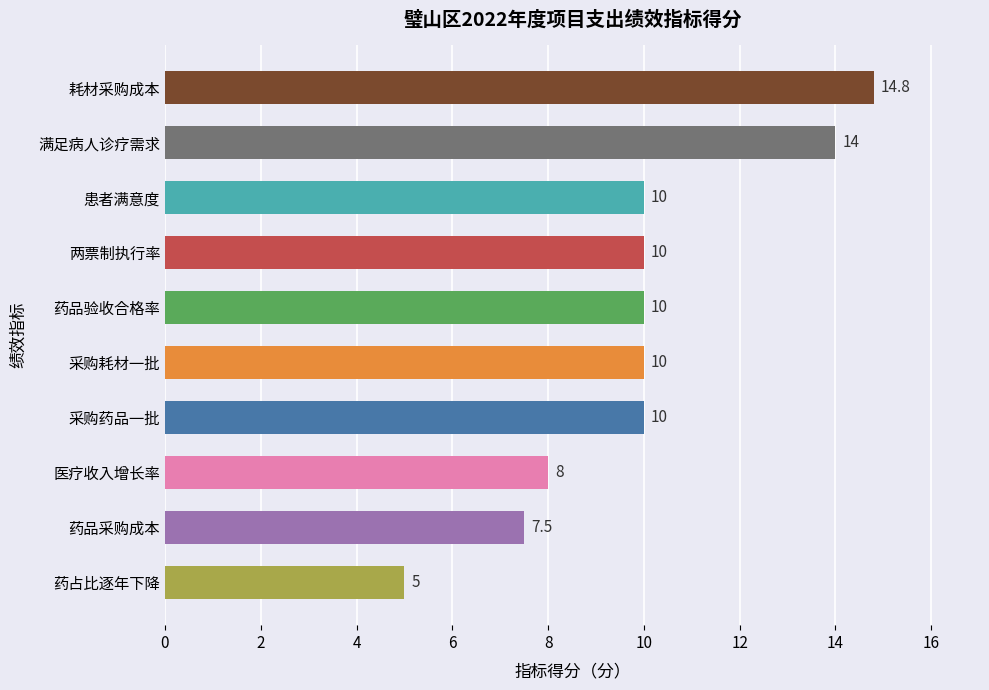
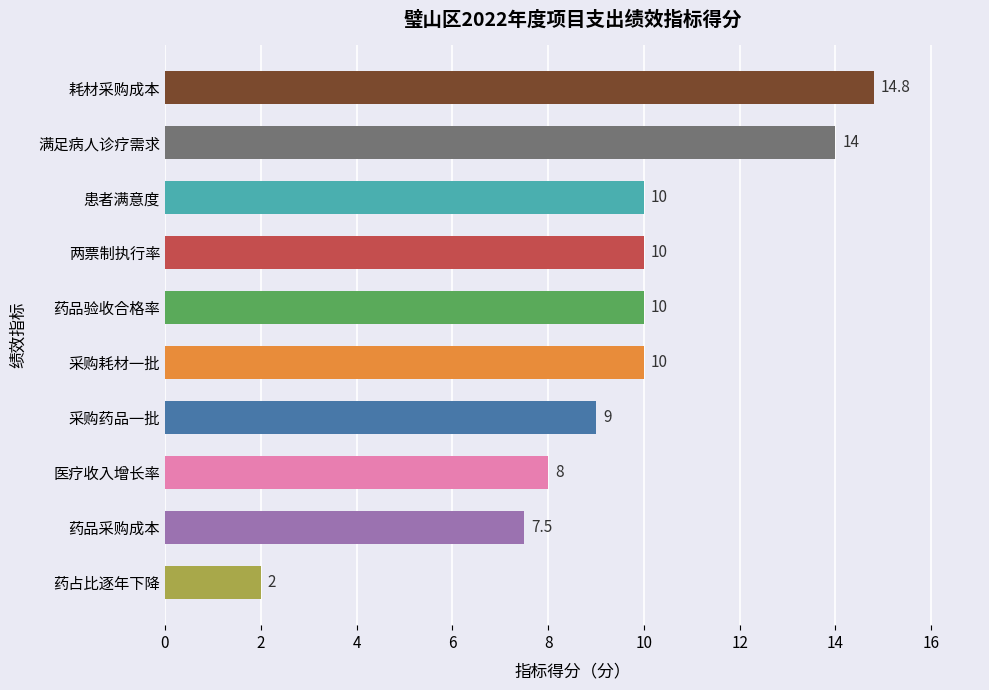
采购药品一批: 10 -> 9
药占比逐年下降: 5 -> 2
